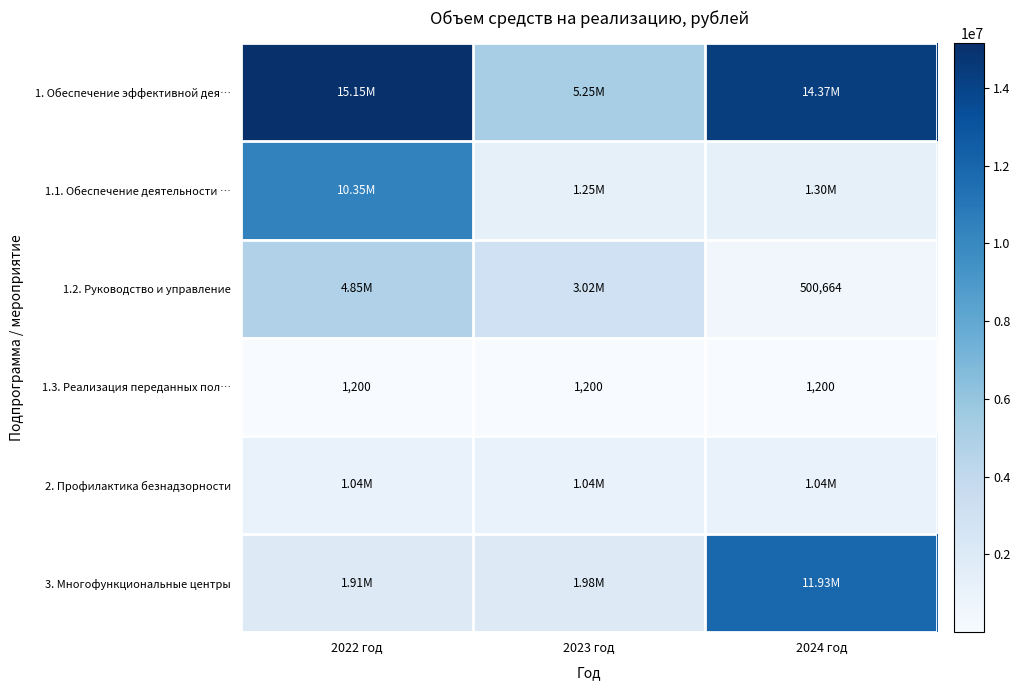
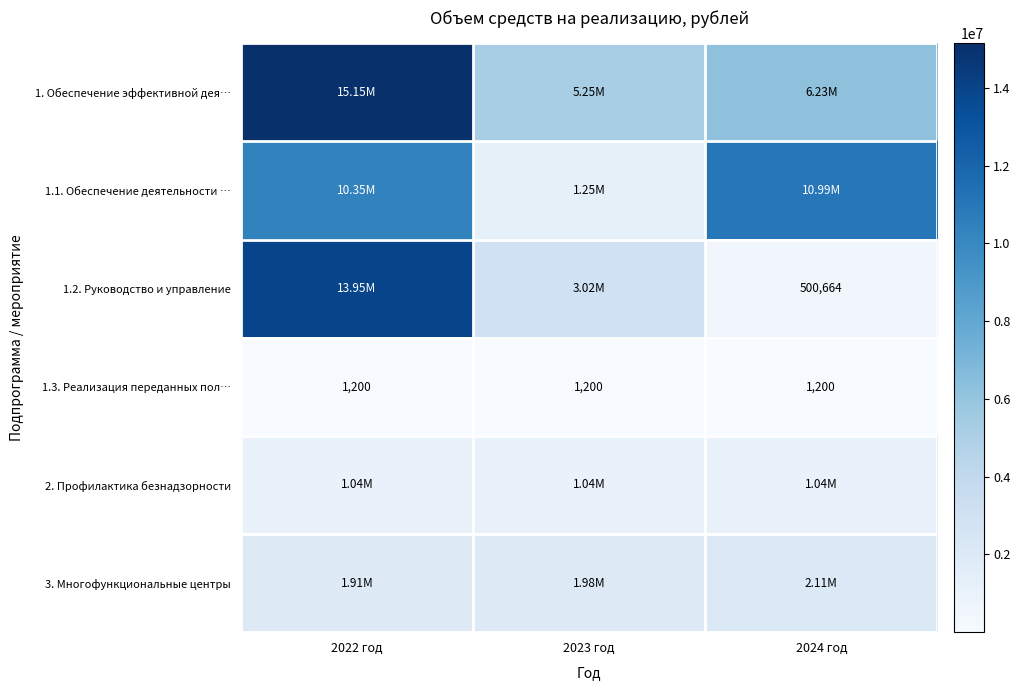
1. Обеспечение эффективной дея…, 2024 год: 14.37M -> 6.23M
1.1. Обеспечение деятельности …, 2024 год: 1.30M -> 10.99M
1.2. Руководство и управление, 2022 год: 4.85M -> 13.95M
3. Многофункциональные центры, 2024 год: 11.93M -> 2.11M
